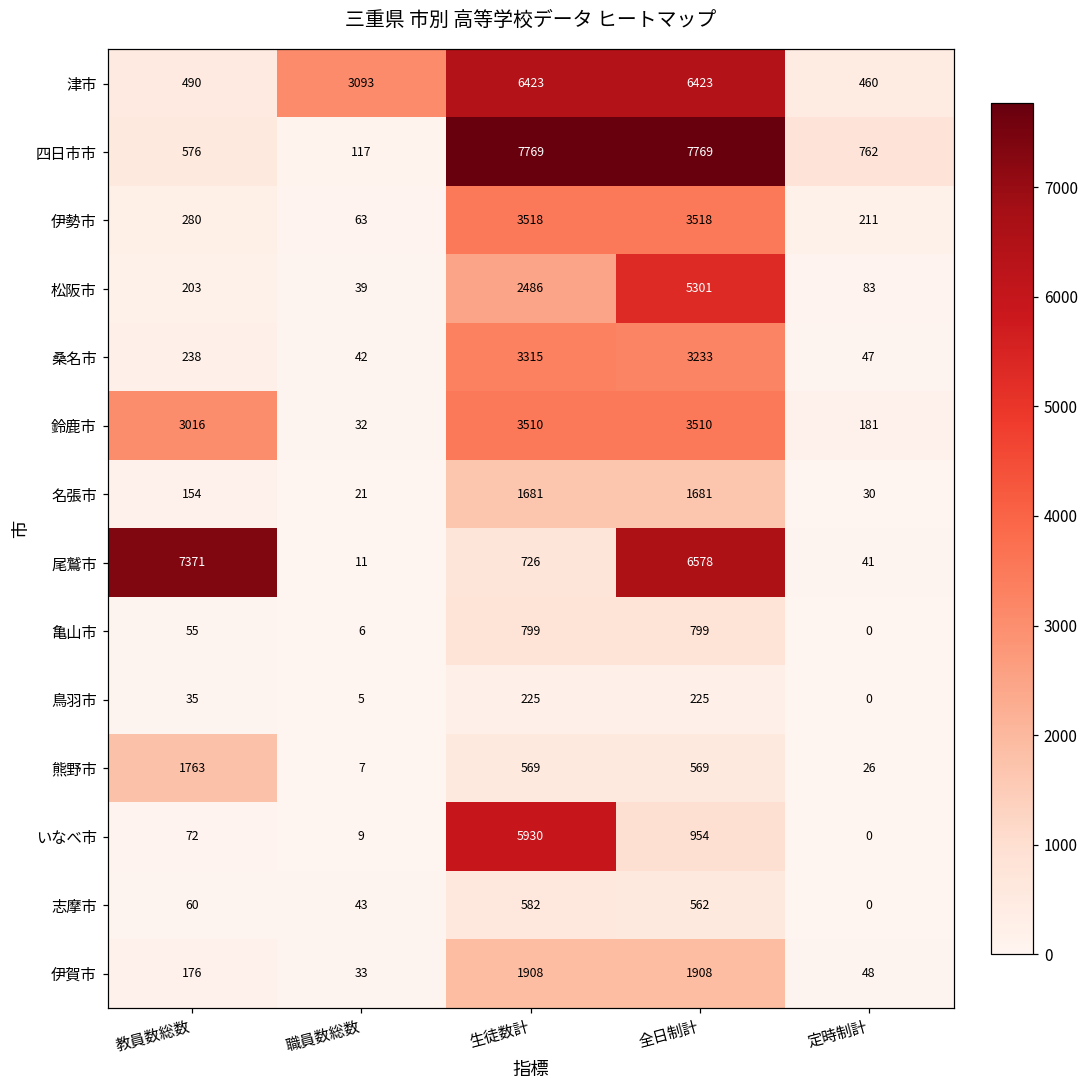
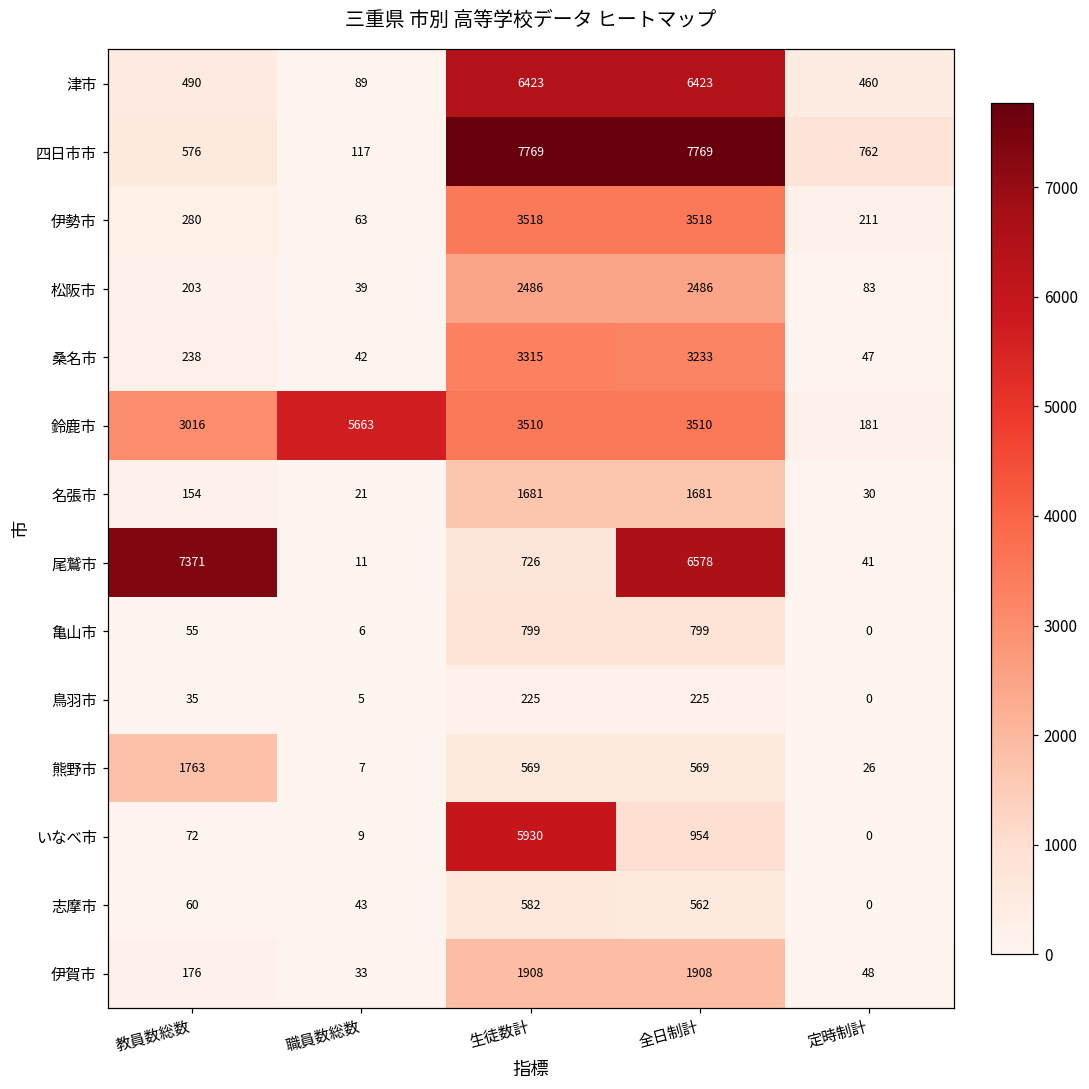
津市, 職員数総数: 3093 -> 89
松阪市, 全日制計: 5301 -> 2486
鈴鹿市, 職員数総数: 32 -> 5663
